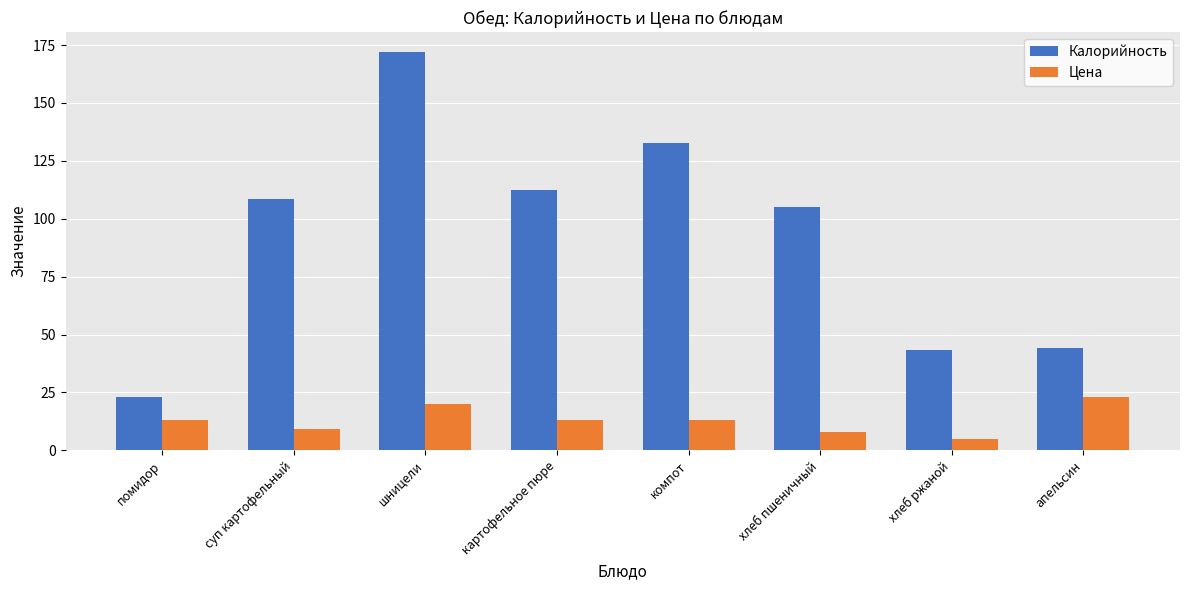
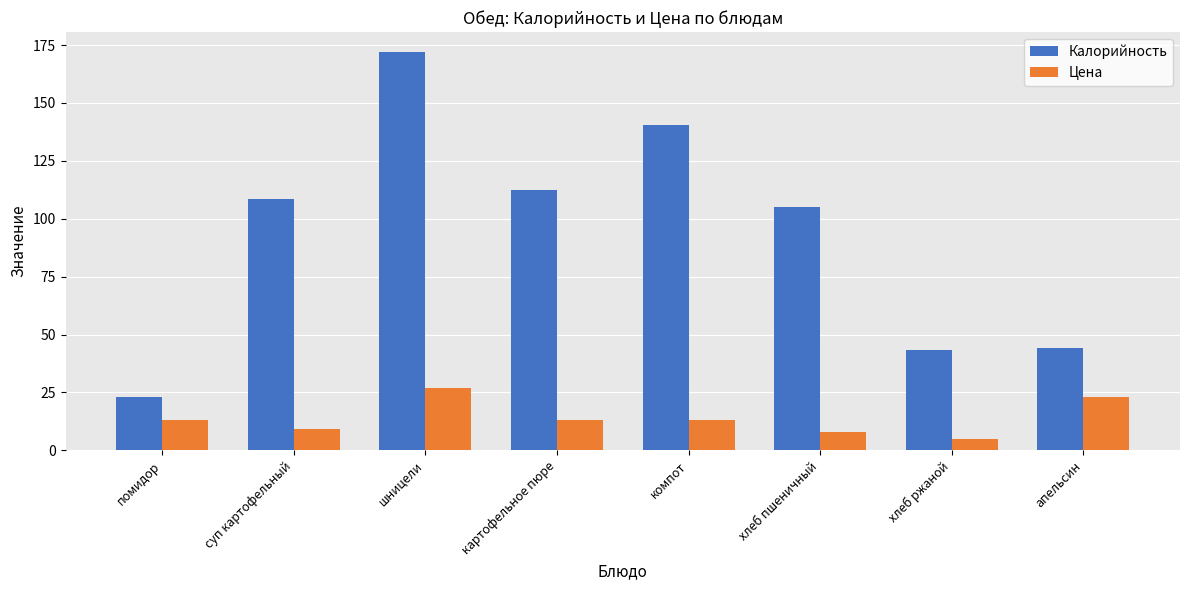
Цена, шницели: 20 -> 27
Калорийность, компот: 133 -> 141
